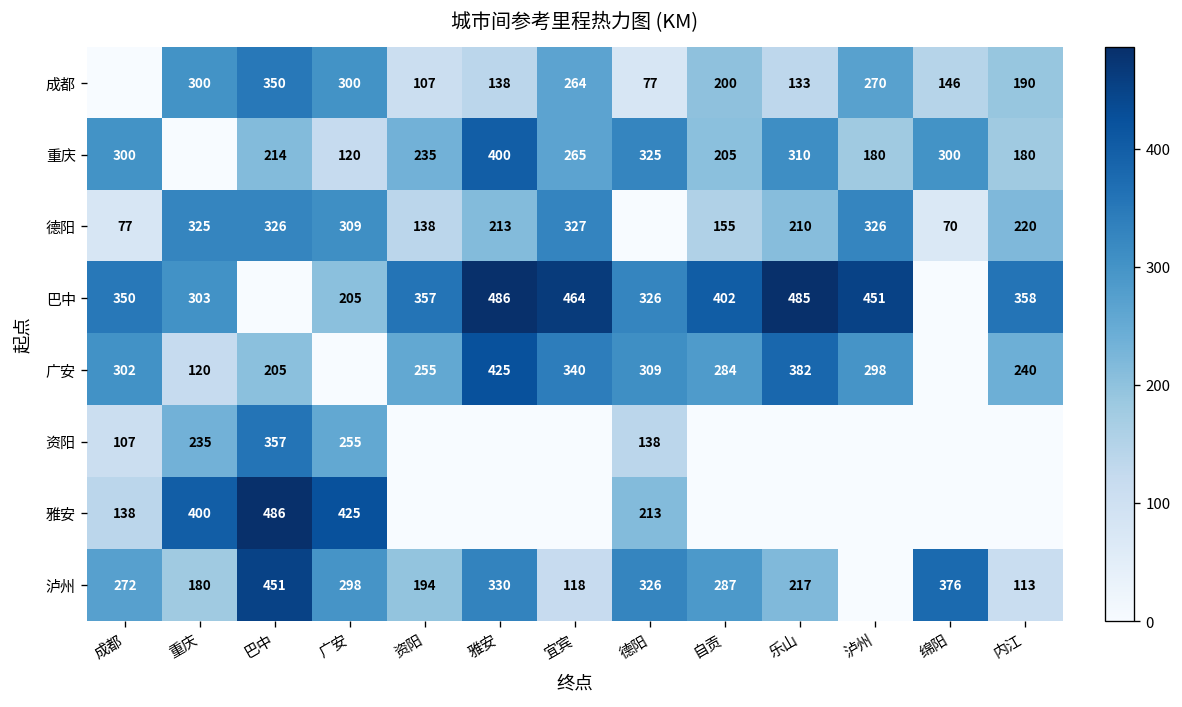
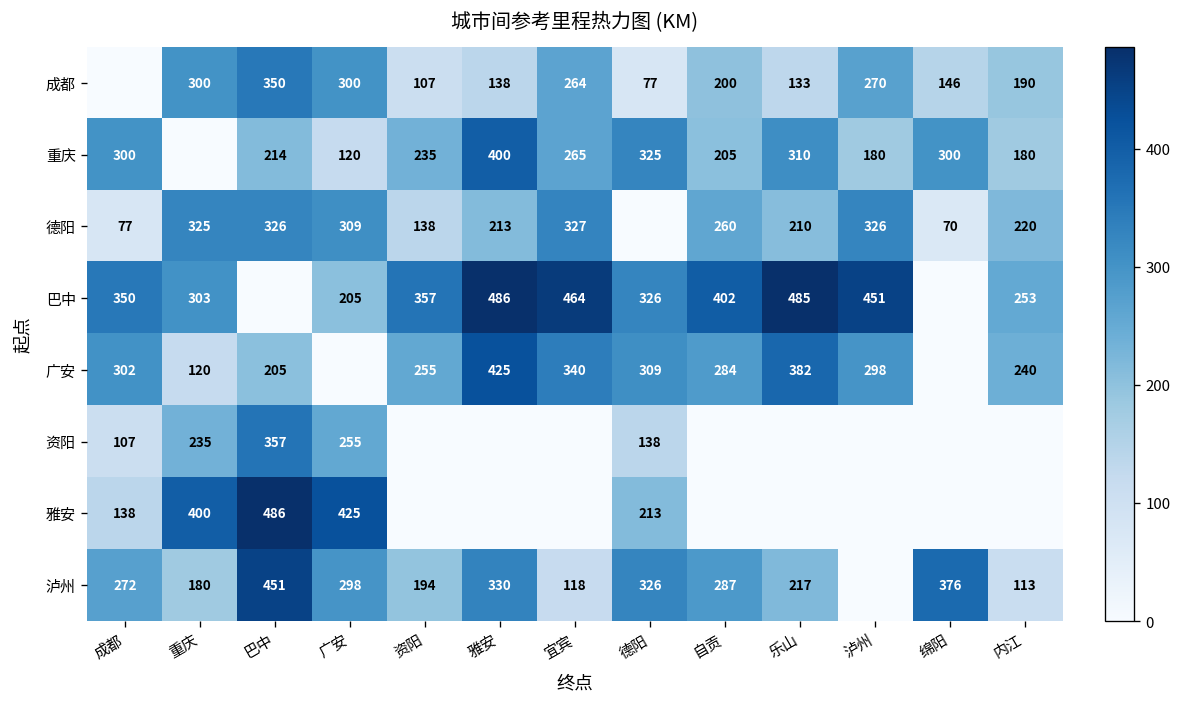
德阳, 自贡: 155 -> 260
巴中, 内江: 358 -> 253
